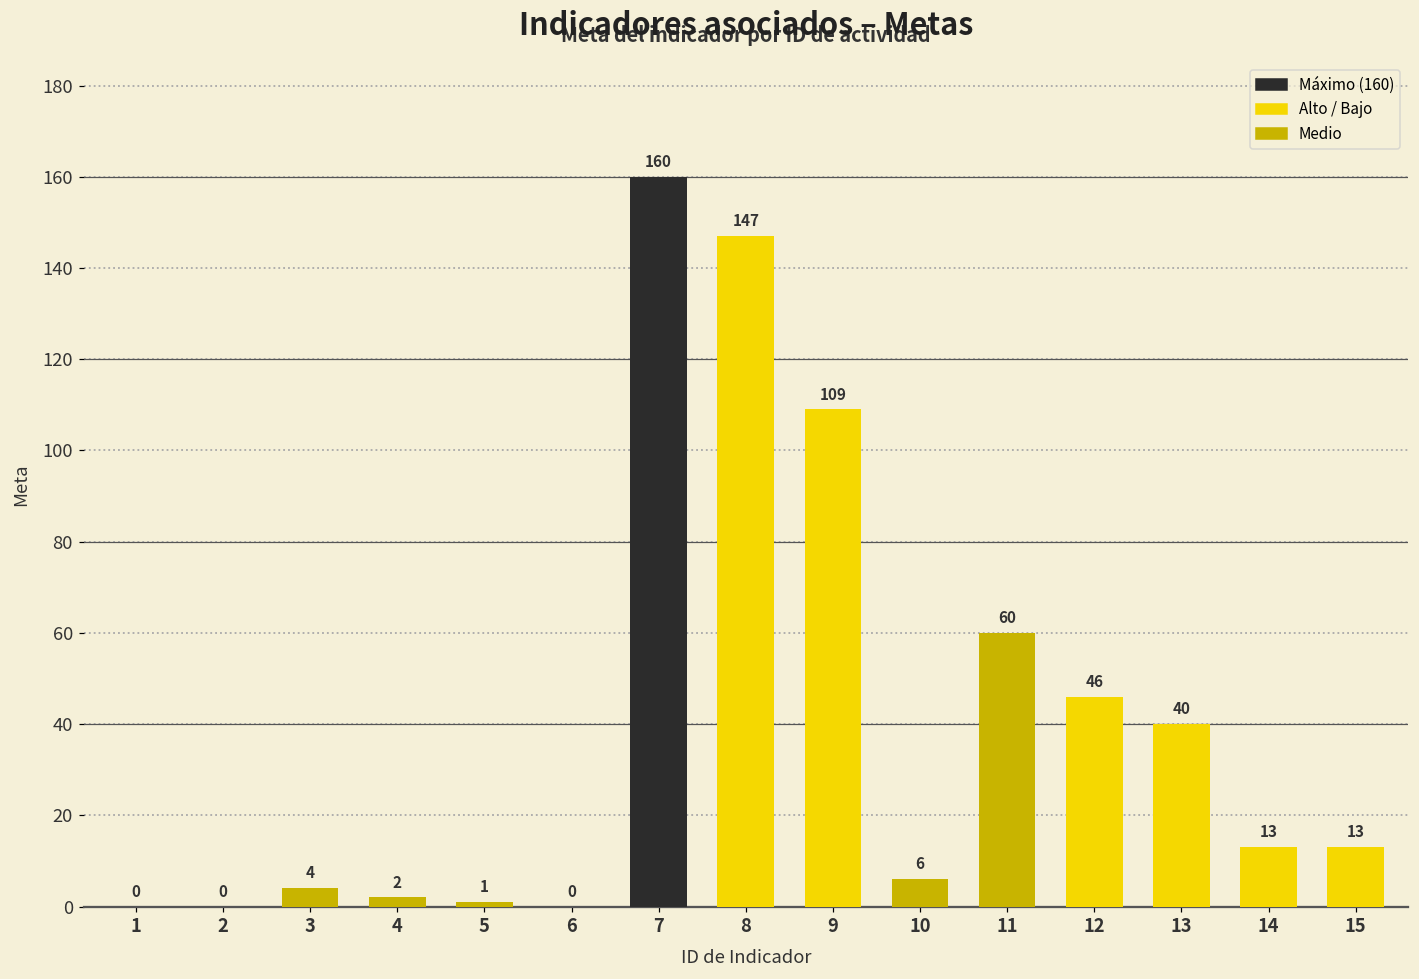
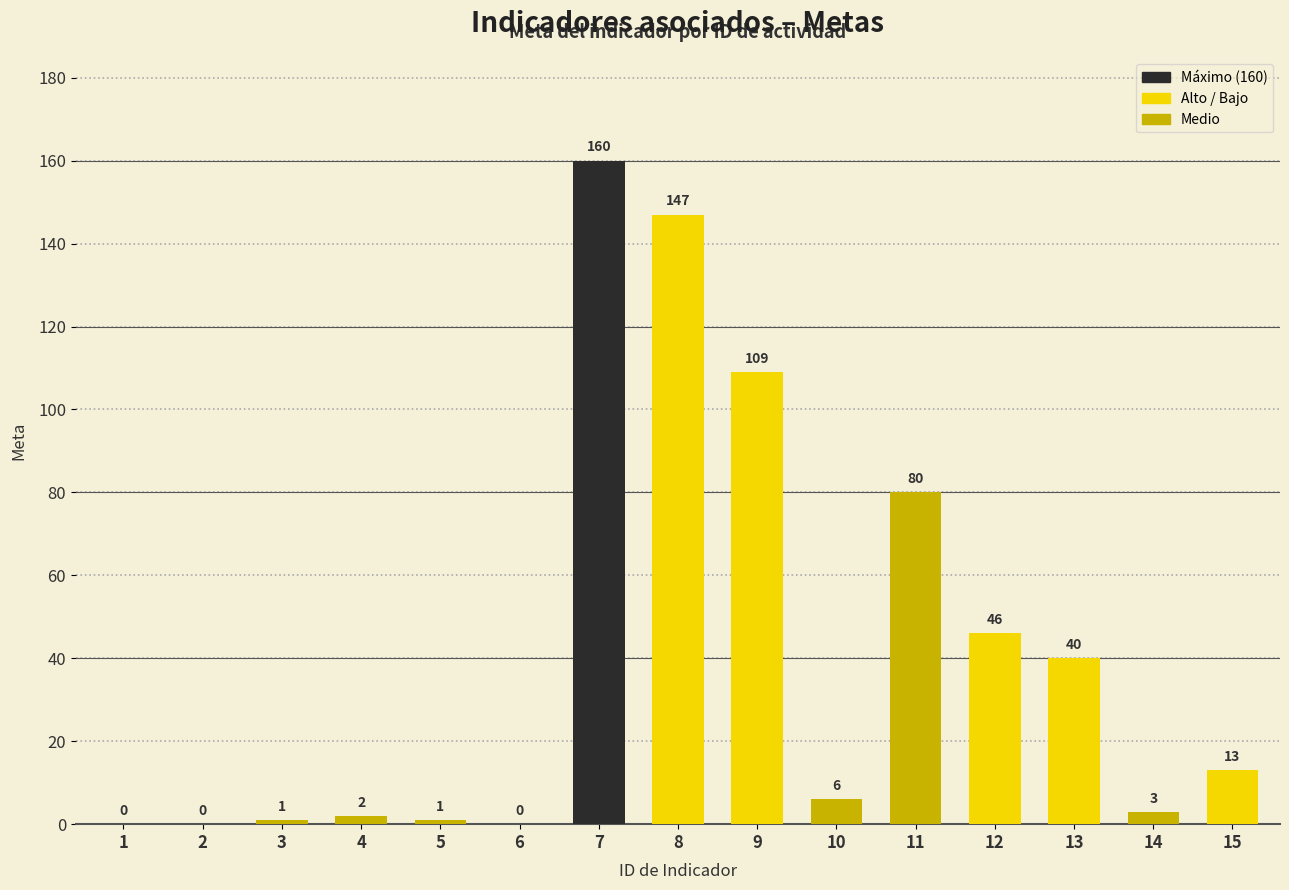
3: 4 -> 1
11: 60 -> 80
14: 13 -> 3
